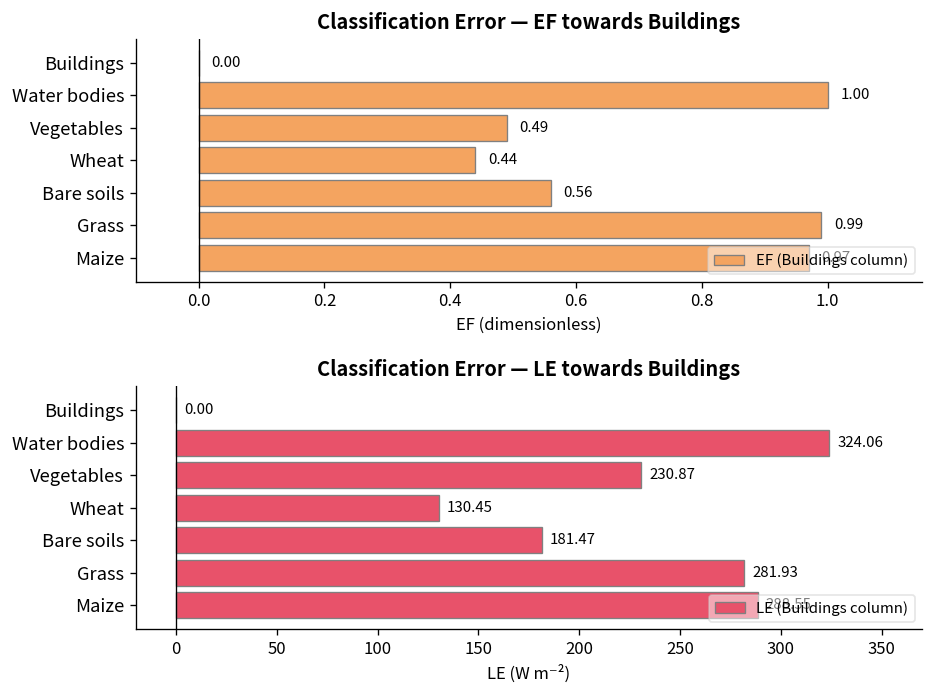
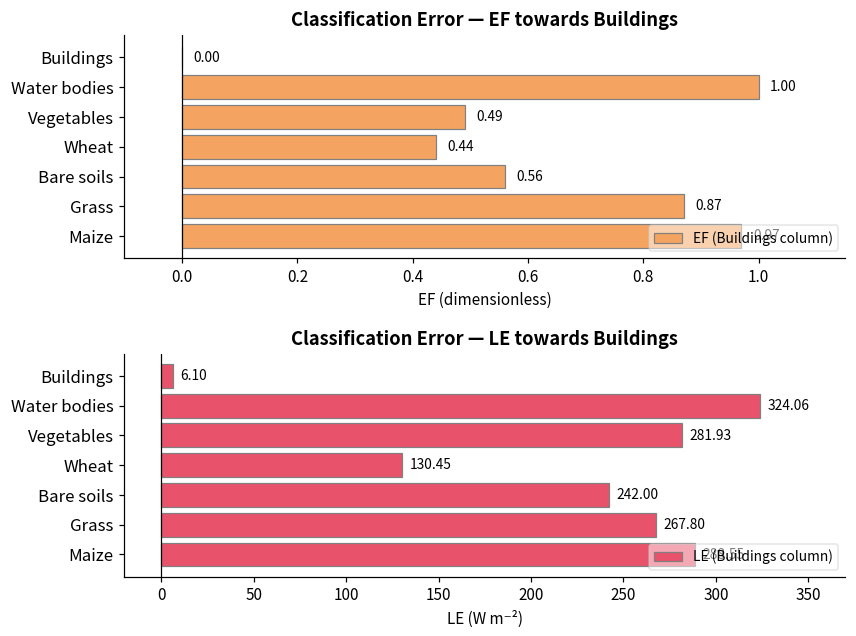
Classification Error — EF towards Buildings, Grass: 0.99 -> 0.87
Classification Error — LE towards Buildings, Buildings: 0.00 -> 6.10
Classification Error — LE towards Buildings, Vegetables: 230.87 -> 281.93
Classification Error — LE towards Buildings, Bare soils: 181.47 -> 242.00
Classification Error — LE towards Buildings, Grass: 281.93 -> 267.80
